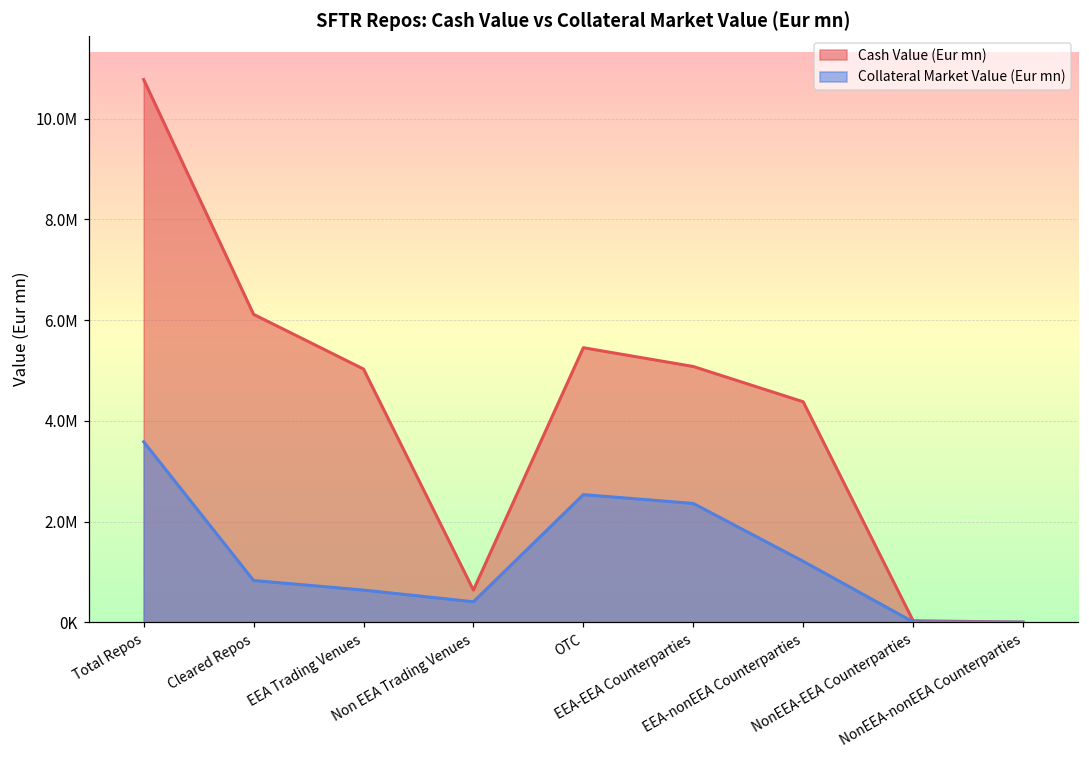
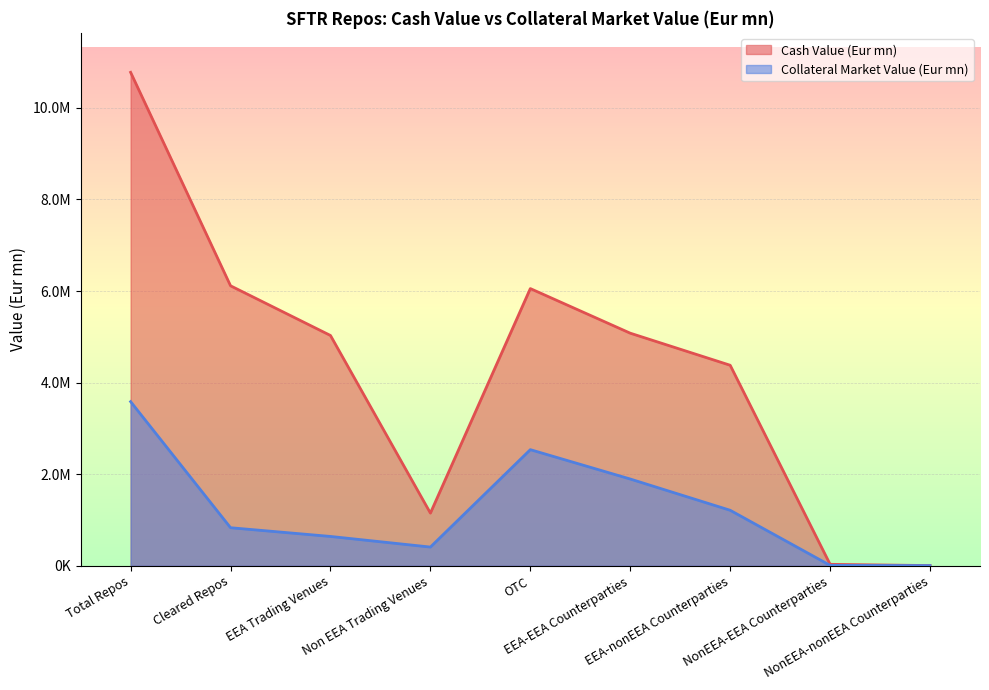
Cash Value (Eur mn), Non EEA Trading Venues: 600000 -> 1100000
Cash Value (Eur mn), OTC: 5500000 -> 6100000
Collateral Market Value (Eur mn), EEA-EEA Counterparties: 2400000 -> 1900000
